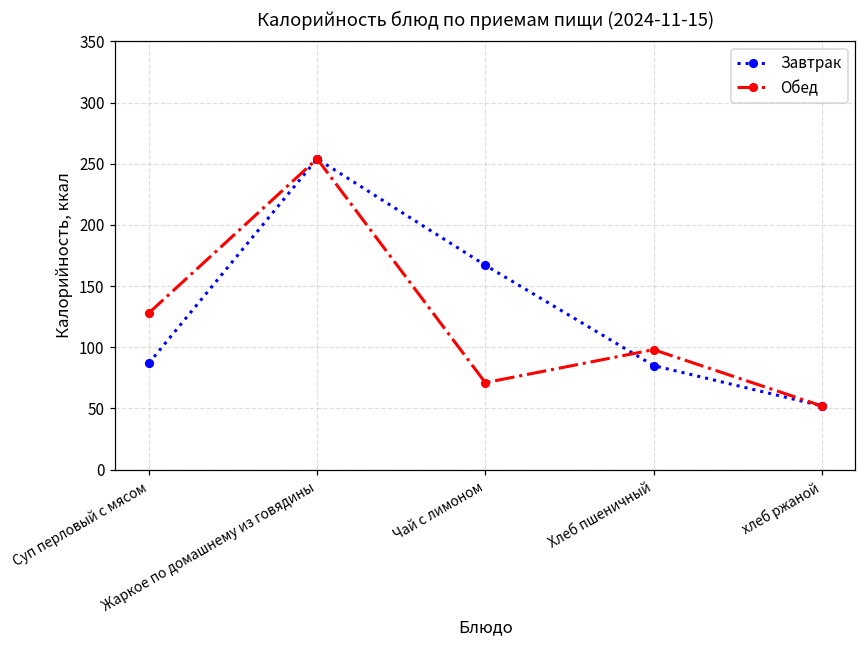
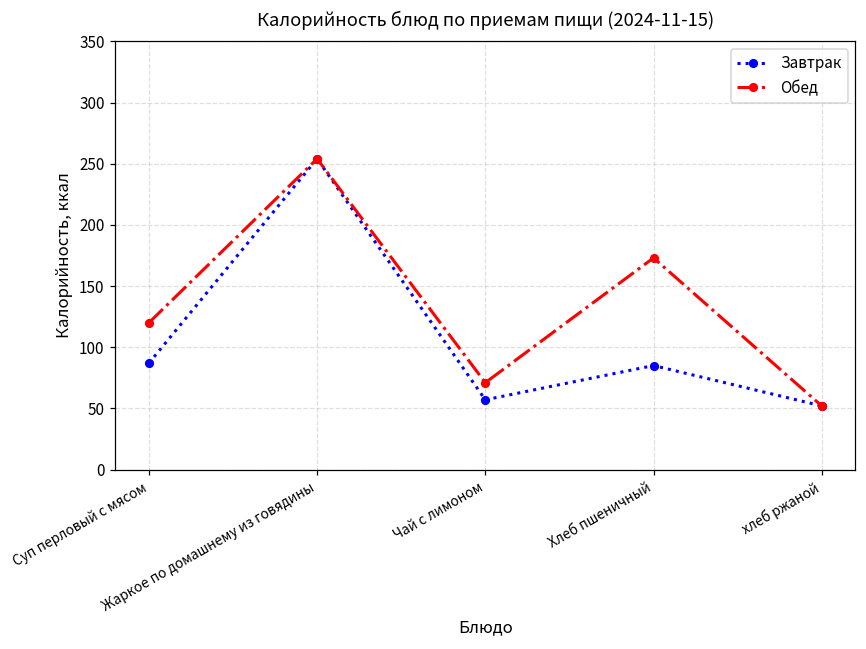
Обед, Суп перловый с мясом: 128 -> 120
Завтрак, Чай с лимоном: 167 -> 57
Обед, Хлеб пшеничный: 98 -> 173
